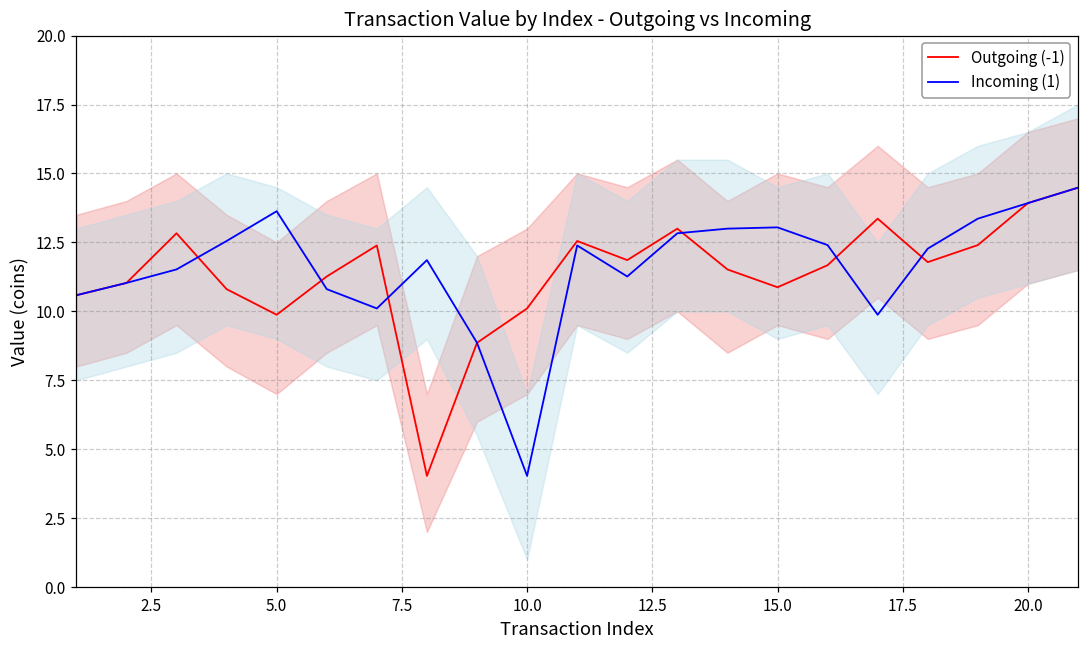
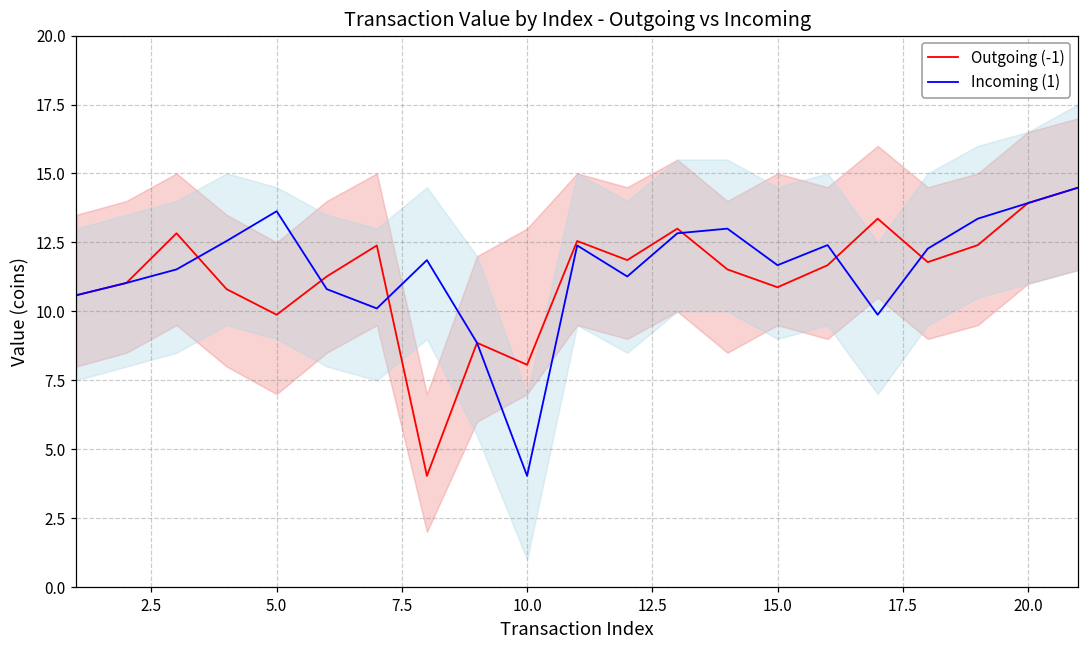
Outgoing (-1), 10.0: 10.1 -> 8.1
Incoming (1), 15.0: 13.0 -> 11.7
